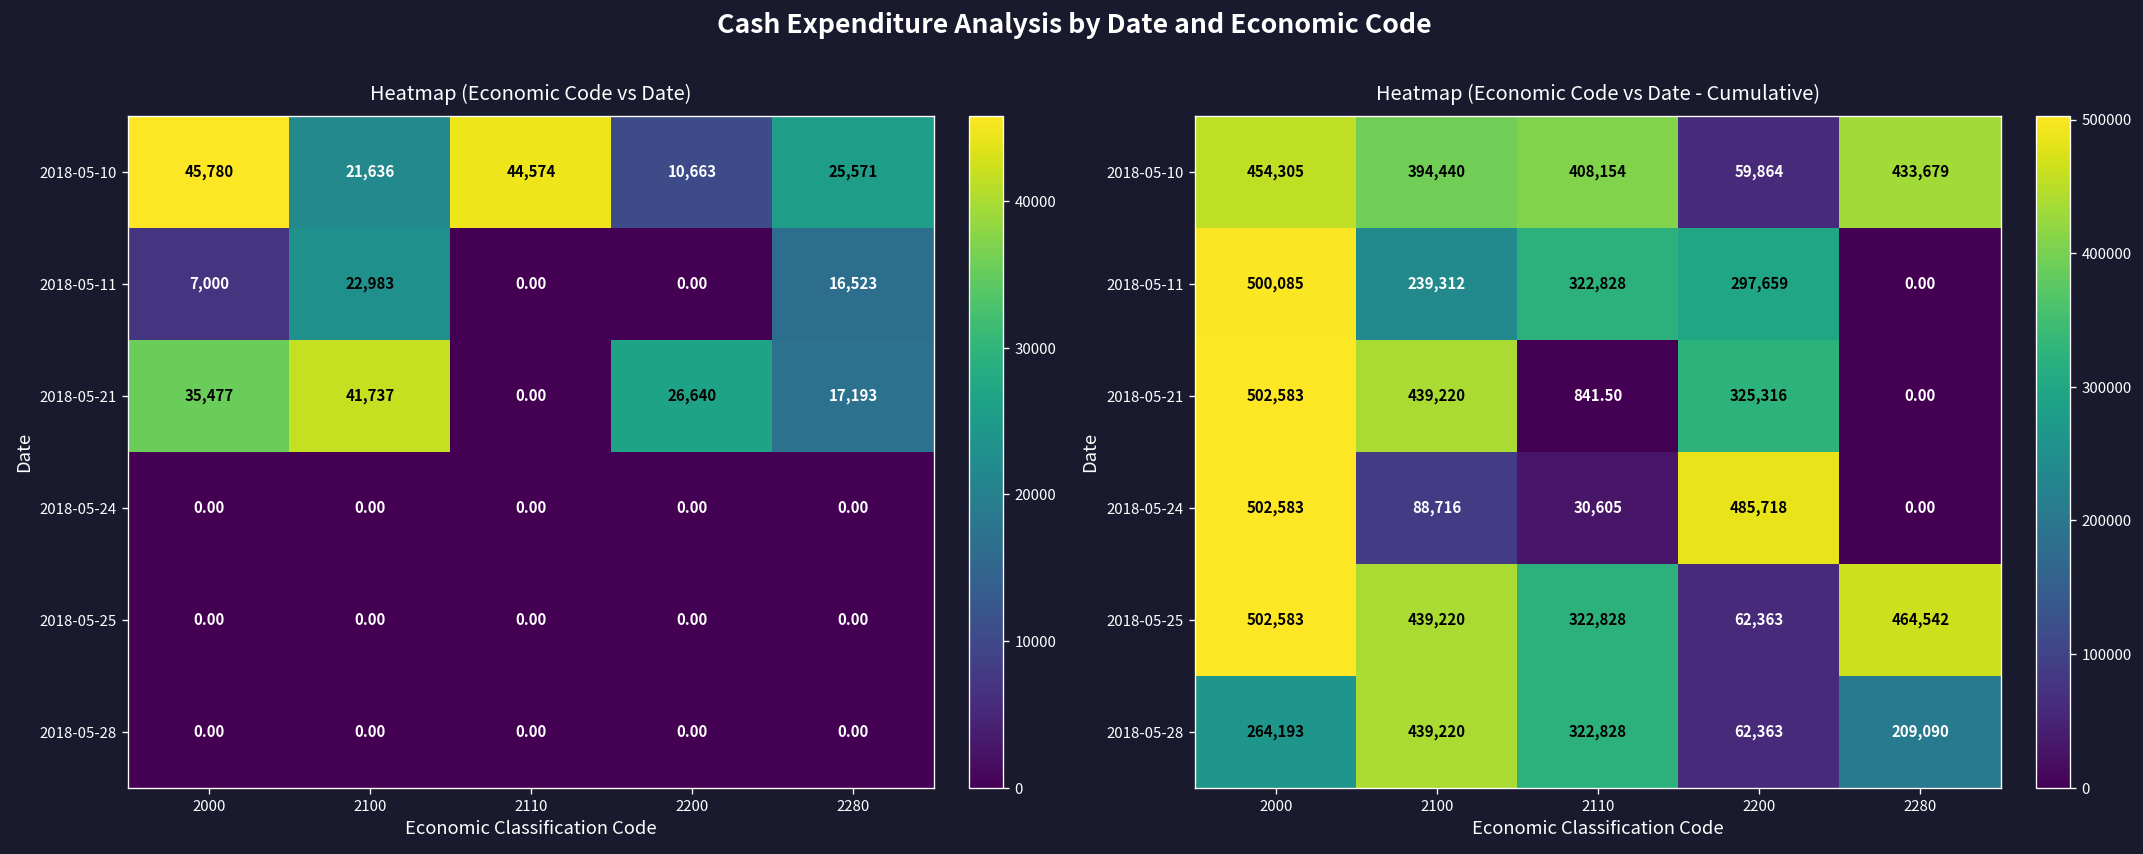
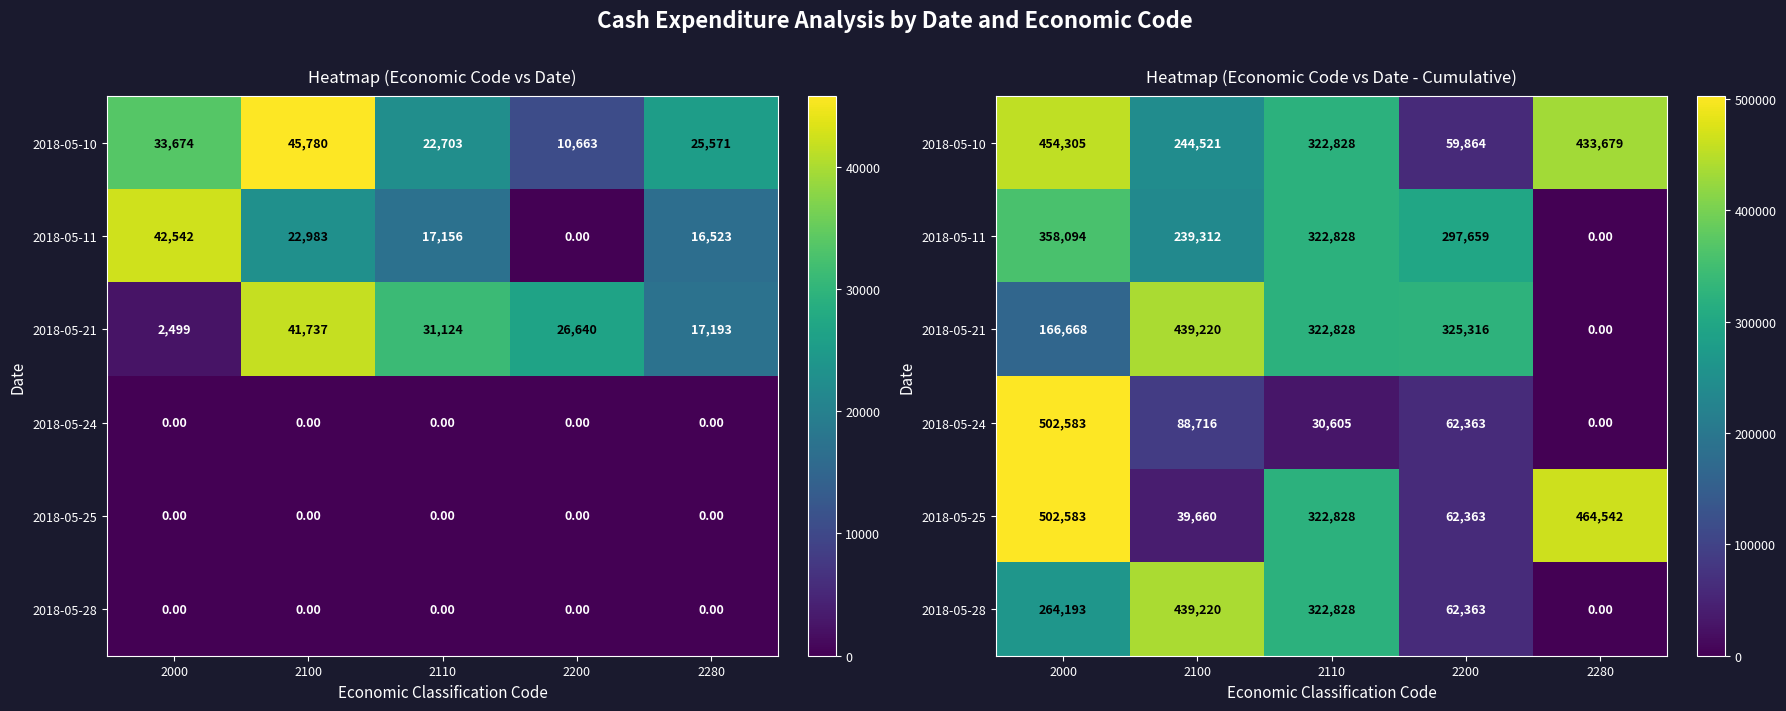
Heatmap (Economic Code vs Date), 2018-05-10, 2000: 45,780 -> 33,674
Heatmap (Economic Code vs Date), 2018-05-10, 2100: 21,636 -> 45,780
Heatmap (Economic Code vs Date), 2018-05-10, 2110: 44,574 -> 22,703
Heatmap (Economic Code vs Date), 2018-05-11, 2000: 7,000 -> 42,542
Heatmap (Economic Code vs Date), 2018-05-11, 2110: 0.00 -> 17,156
Heatmap (Economic Code vs Date), 2018-05-21, 2000: 35,477 -> 2,499
Heatmap (Economic Code vs Date), 2018-05-21, 2110: 0.00 -> 31,124
Heatmap (Economic Code vs Date - Cumulative), 2018-05-10, 2100: 394,440 -> 244,521
Heatmap (Economic Code vs Date - Cumulative), 2018-05-10, 2110: 408,154 -> 322,828
Heatmap (Economic Code vs Date - Cumulative), 2018-05-11, 2000: 500,085 -> 358,094
Heatmap (Economic Code vs Date - Cumulative), 2018-05-21, 2000: 502,583 -> 166,668
Heatmap (Economic Code vs Date - Cumulative), 2018-05-21, 2110: 841.50 -> 322,828
Heatmap (Economic Code vs Date - Cumulative), 2018-05-24, 2200: 485,718 -> 62,363
Heatmap (Economic Code vs Date - Cumulative), 2018-05-25, 2100: 439,220 -> 39,660
Heatmap (Economic Code vs Date - Cumulative), 2018-05-28, 2280: 209,090 -> 0.00
